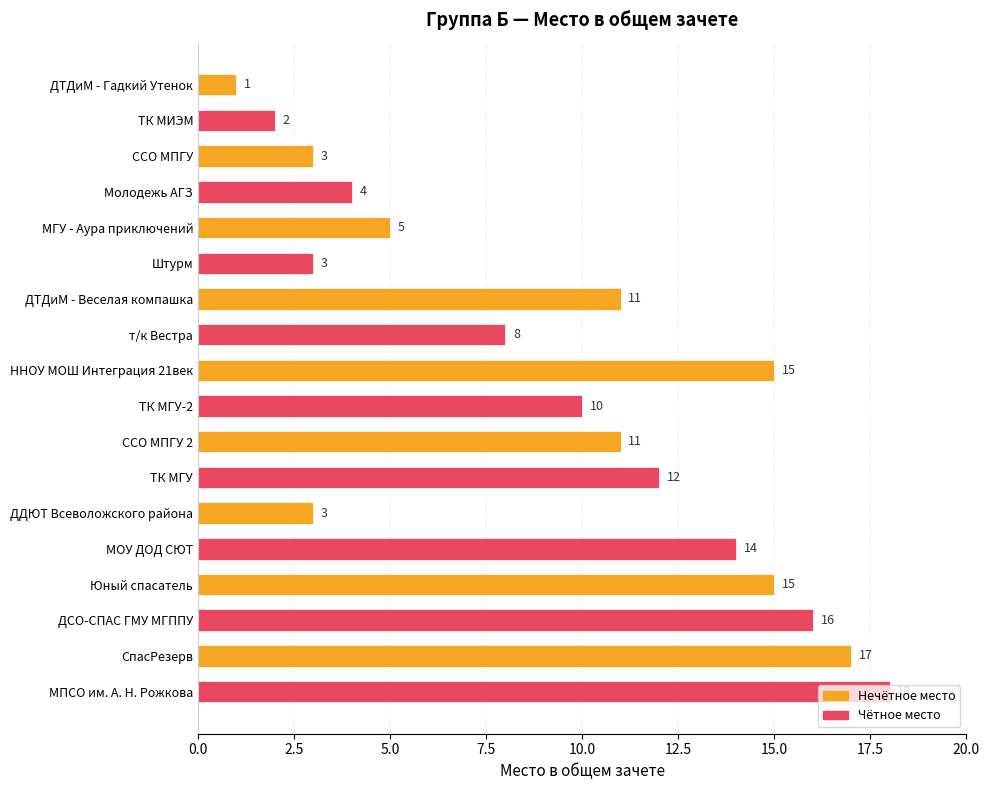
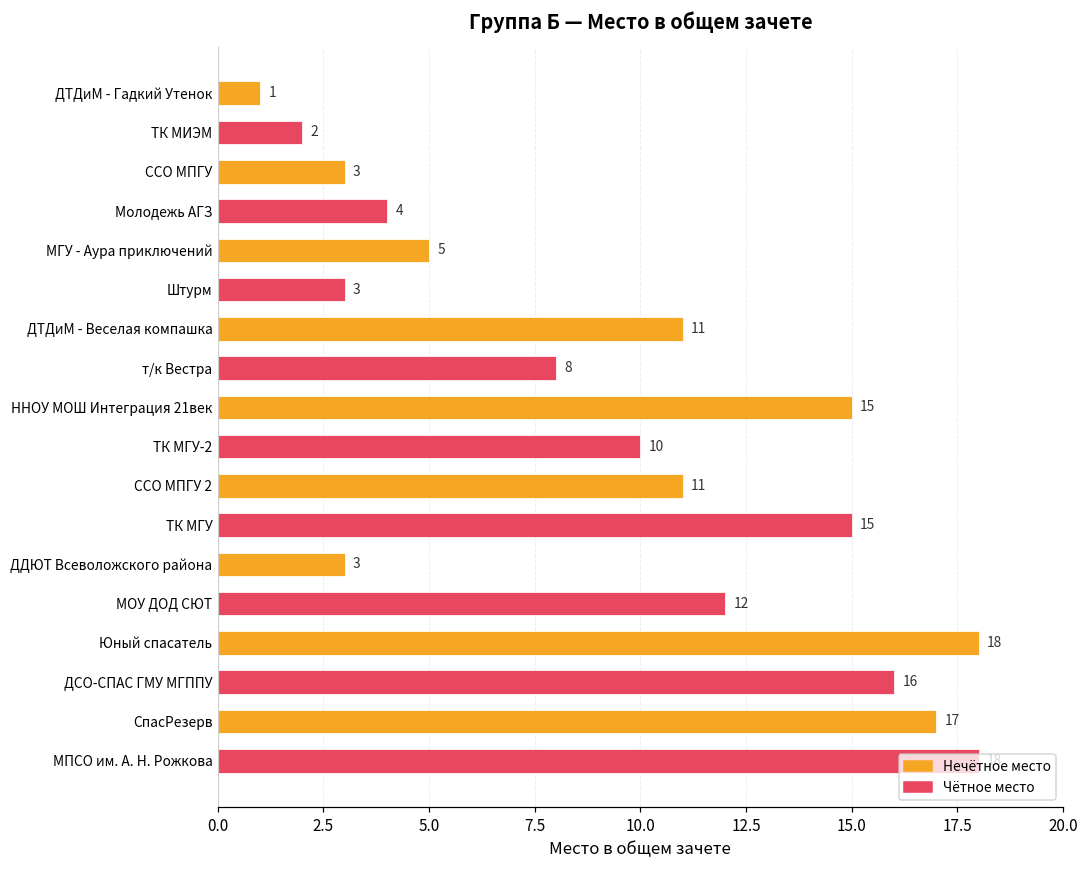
ТК МГУ: 12 -> 15
МОУ ДОД СЮТ: 14 -> 12
Юный спасатель: 15 -> 18
